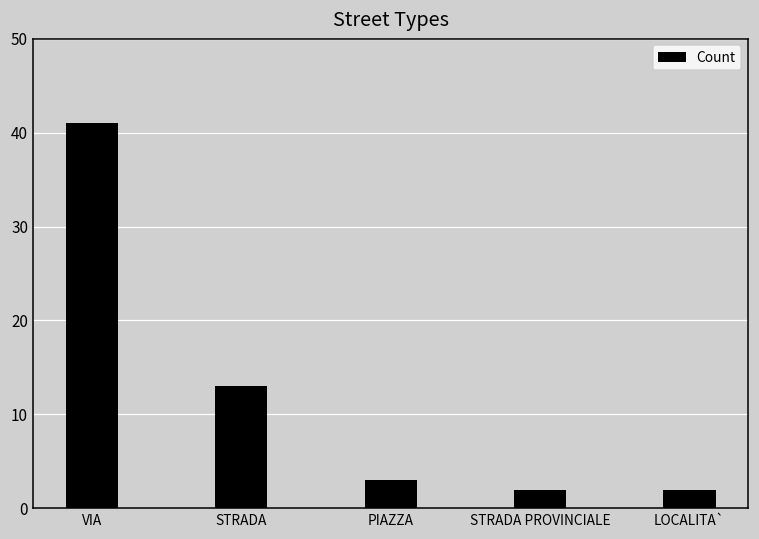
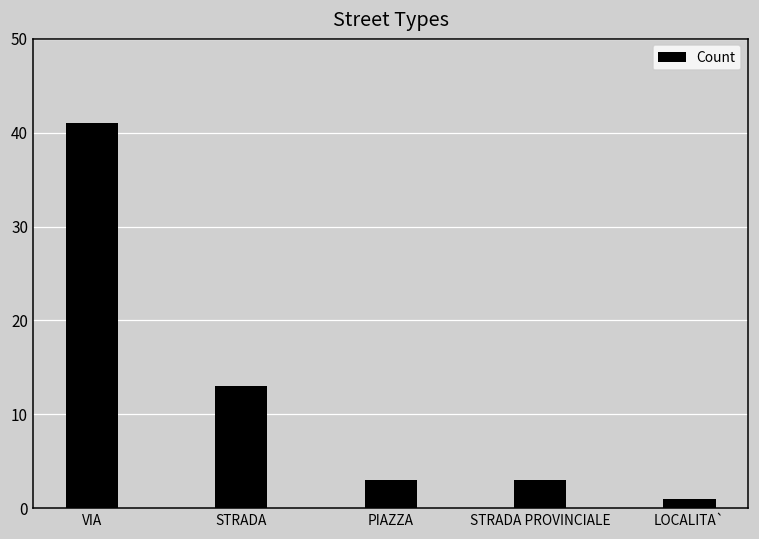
STRADA PROVINCIALE: 2 -> 3
LOCALITA`: 2 -> 1
